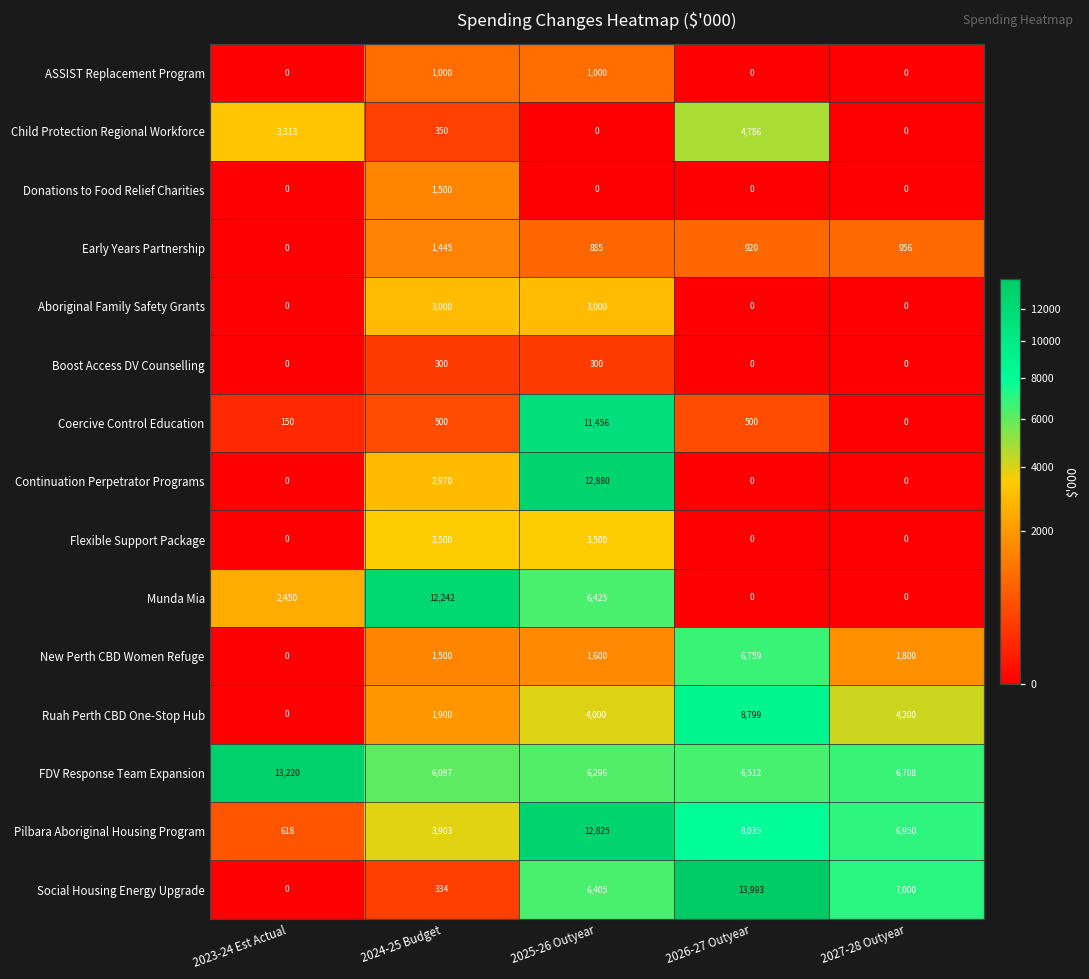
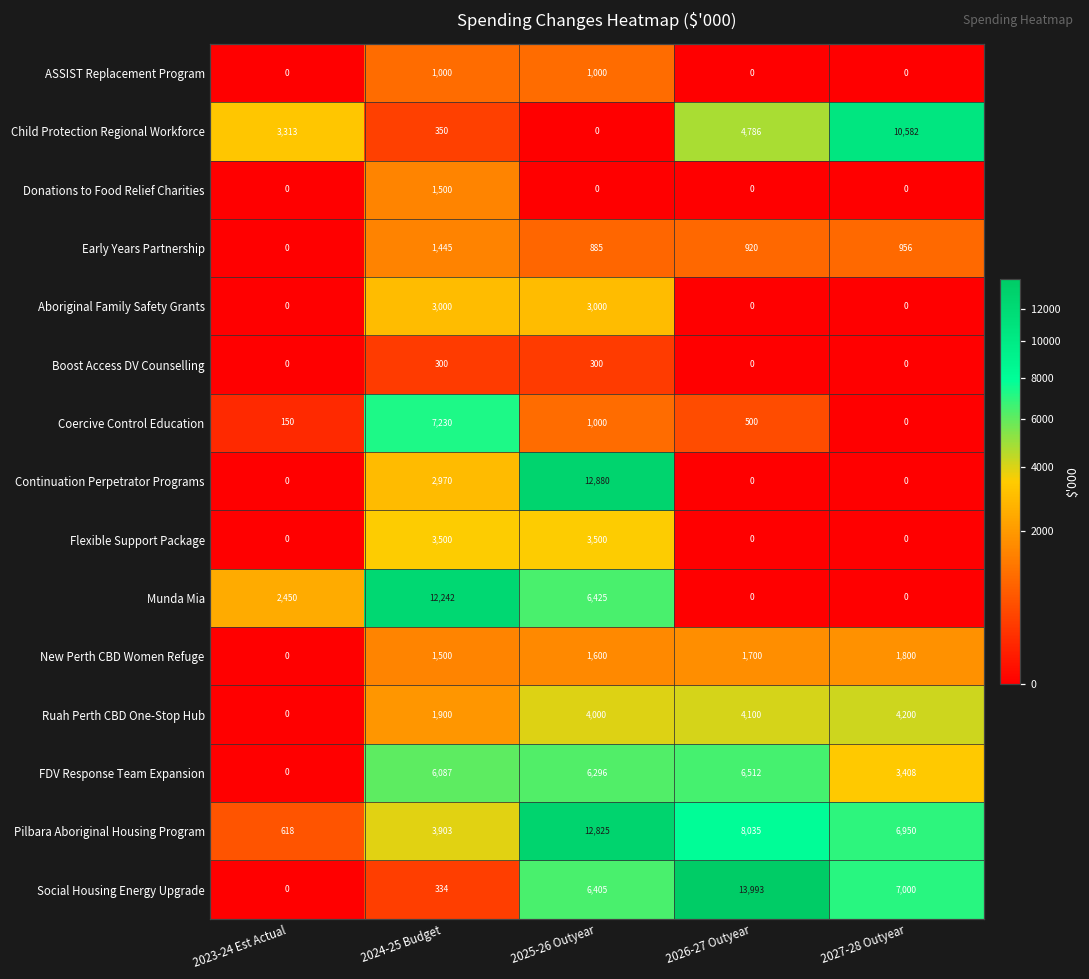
Child Protection Regional Workforce, 2027-28 Outyear: 0 -> 10,582
Coercive Control Education, 2024-25 Budget: 500 -> 7,230
Coercive Control Education, 2025-26 Outyear: 11,456 -> 1,000
New Perth CBD Women Refuge, 2026-27 Outyear: 6,759 -> 1,700
Ruah Perth CBD One-Stop Hub, 2026-27 Outyear: 8,799 -> 4,100
FDV Response Team Expansion, 2023-24 Est Actual: 13,220 -> 0
FDV Response Team Expansion, 2027-28 Outyear: 6,708 -> 3,408
